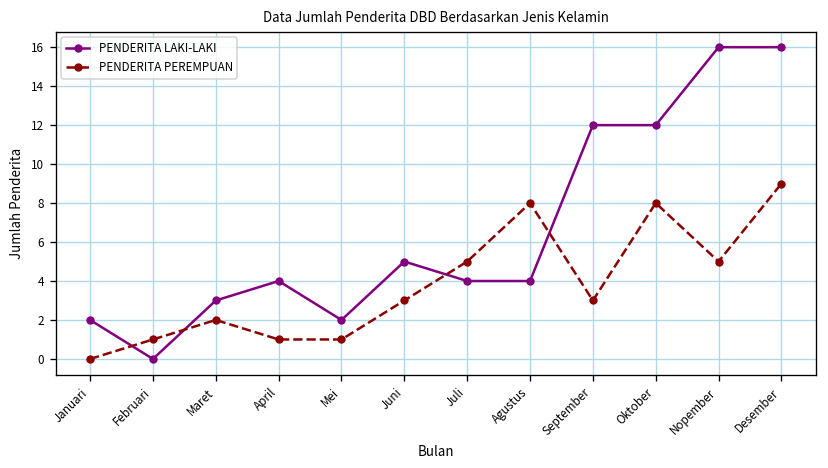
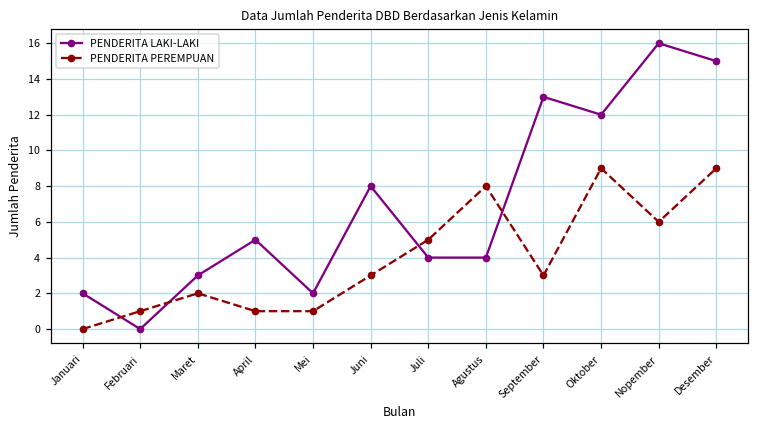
PENDERITA LAKI-LAKI, April: 4 -> 5
PENDERITA LAKI-LAKI, Juni: 5 -> 8
PENDERITA LAKI-LAKI, September: 12 -> 13
PENDERITA PEREMPUAN, Oktober: 8 -> 9
PENDERITA PEREMPUAN, Nopember: 5 -> 6
PENDERITA LAKI-LAKI, Desember: 16 -> 15
